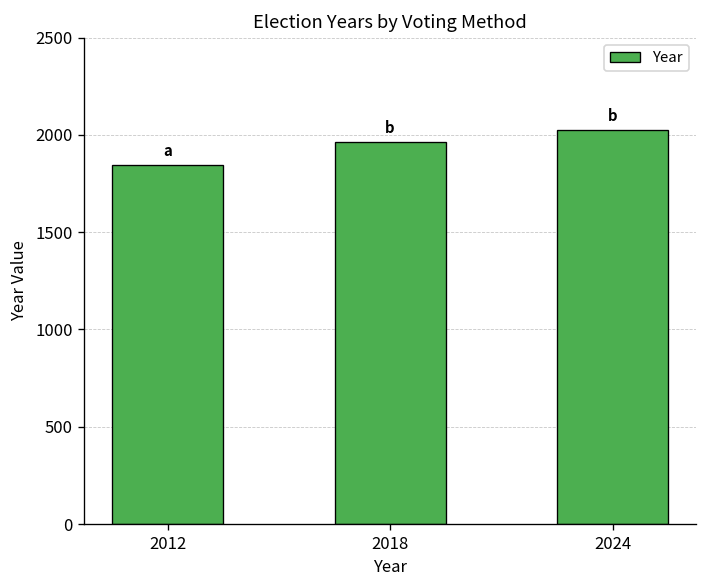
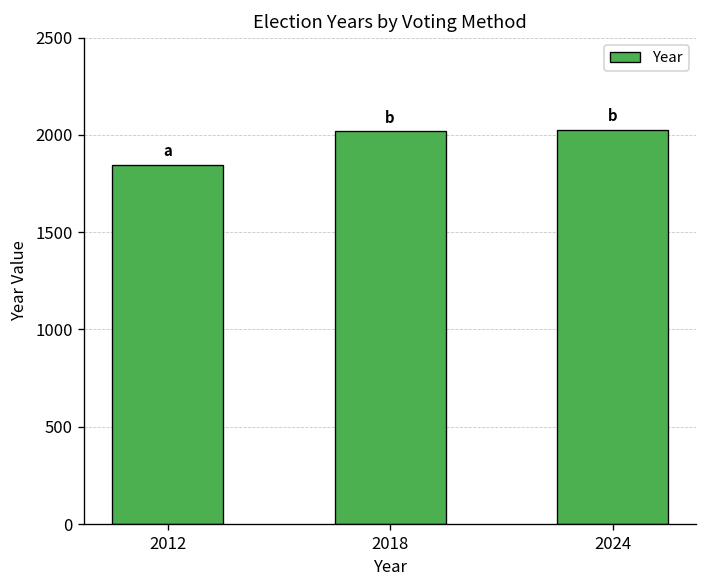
2018: 1960 -> 2020
